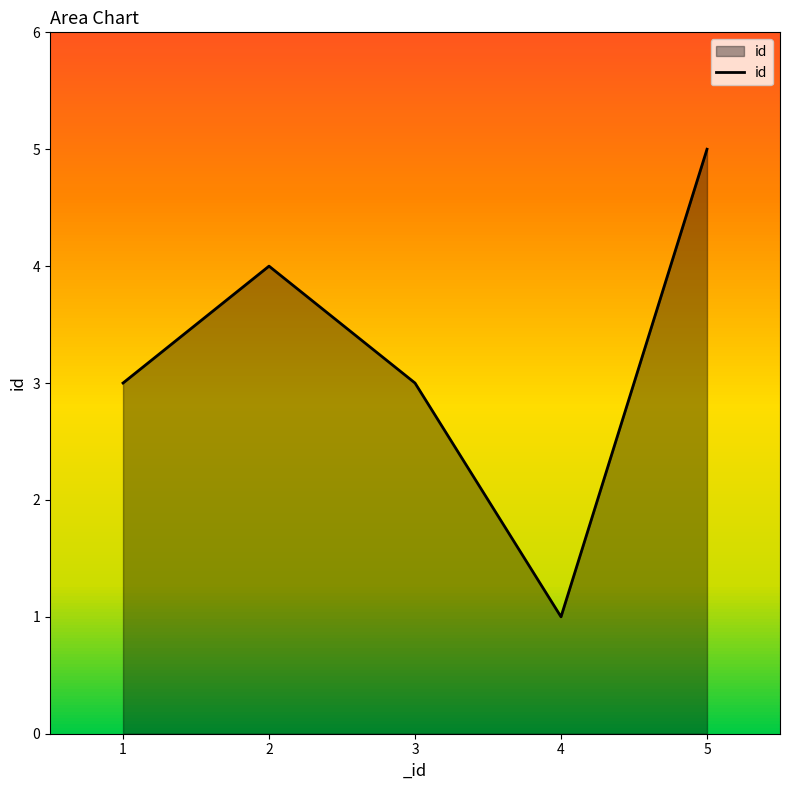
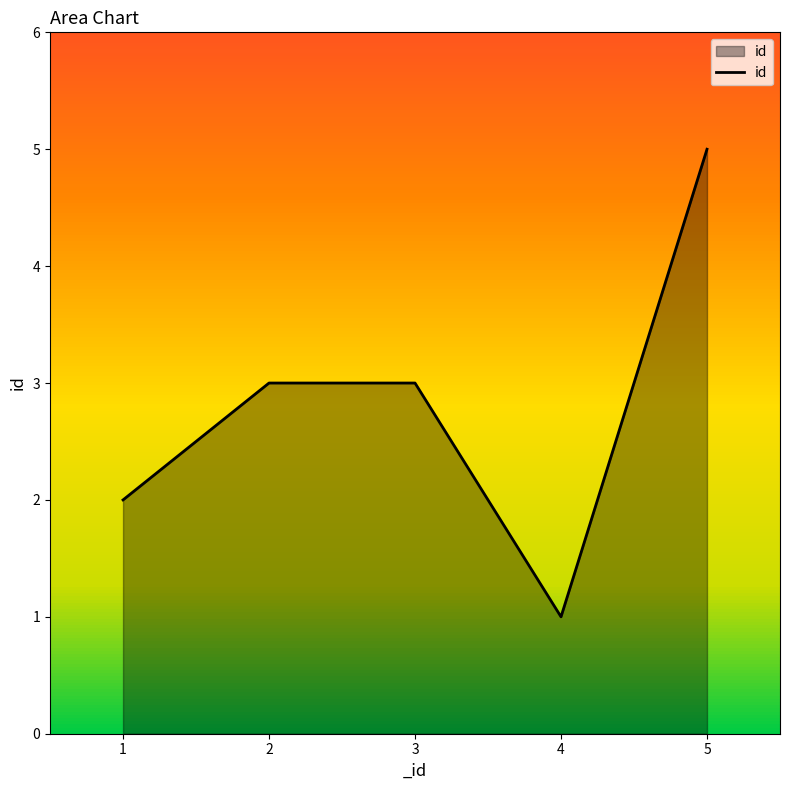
1: 3 -> 2
2: 4 -> 3
